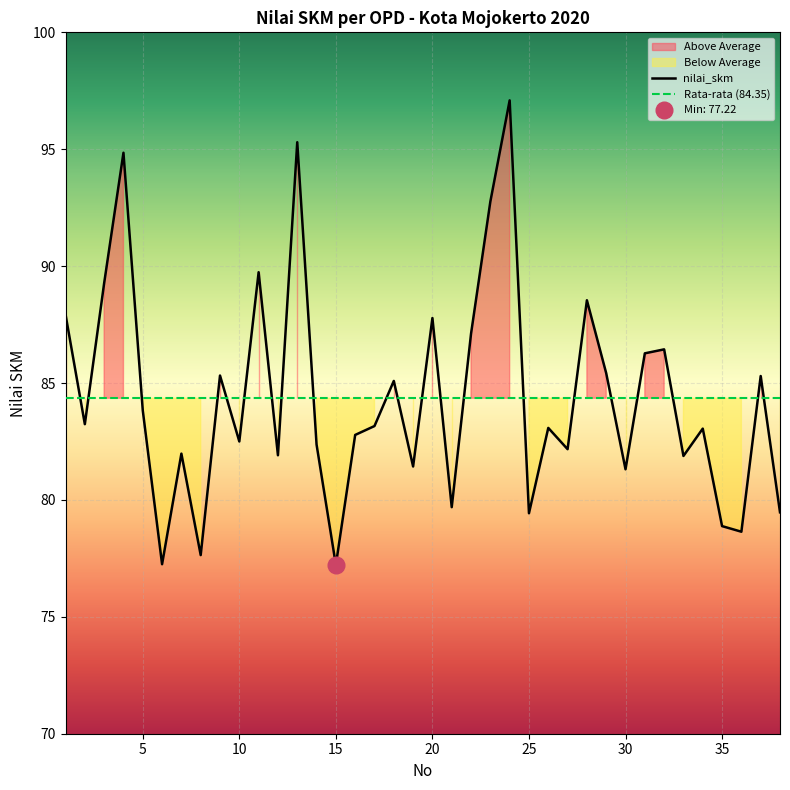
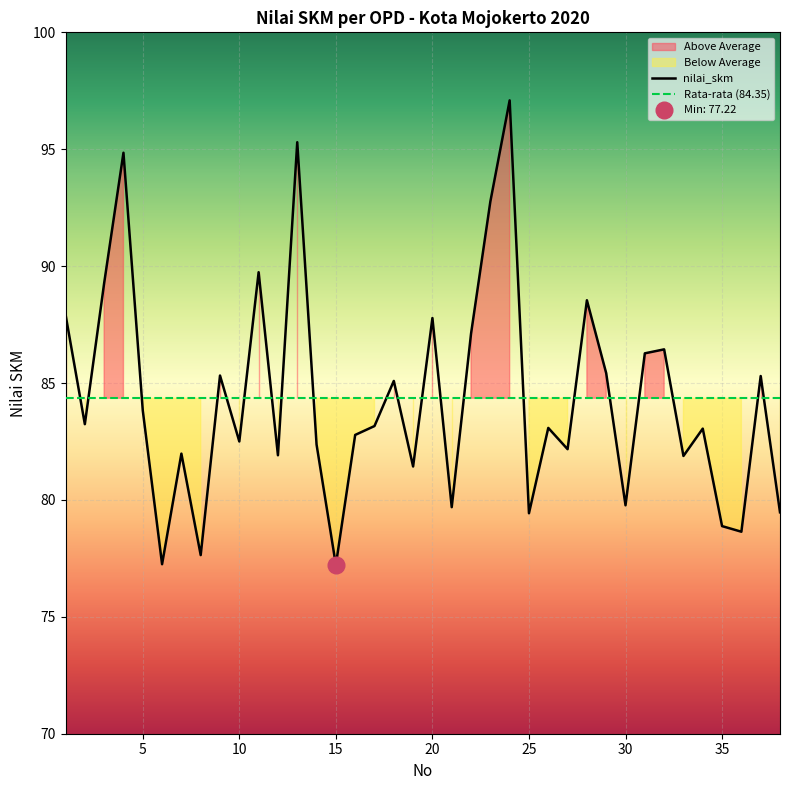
nilai_skm, 30: 81.3 -> 79.8
